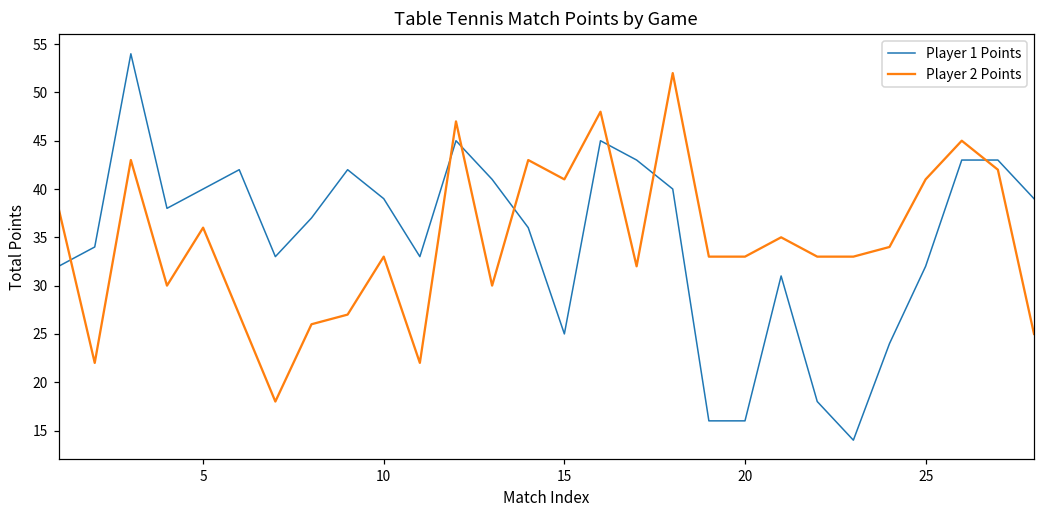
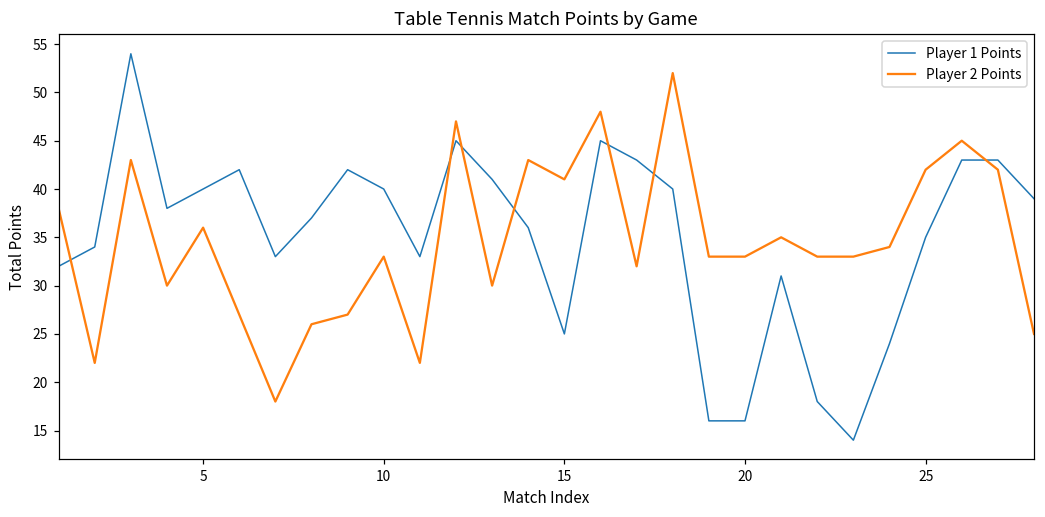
Player 1 Points, 10: 39 -> 40
Player 1 Points, 25: 32 -> 35
Player 2 Points, 25: 41 -> 42
